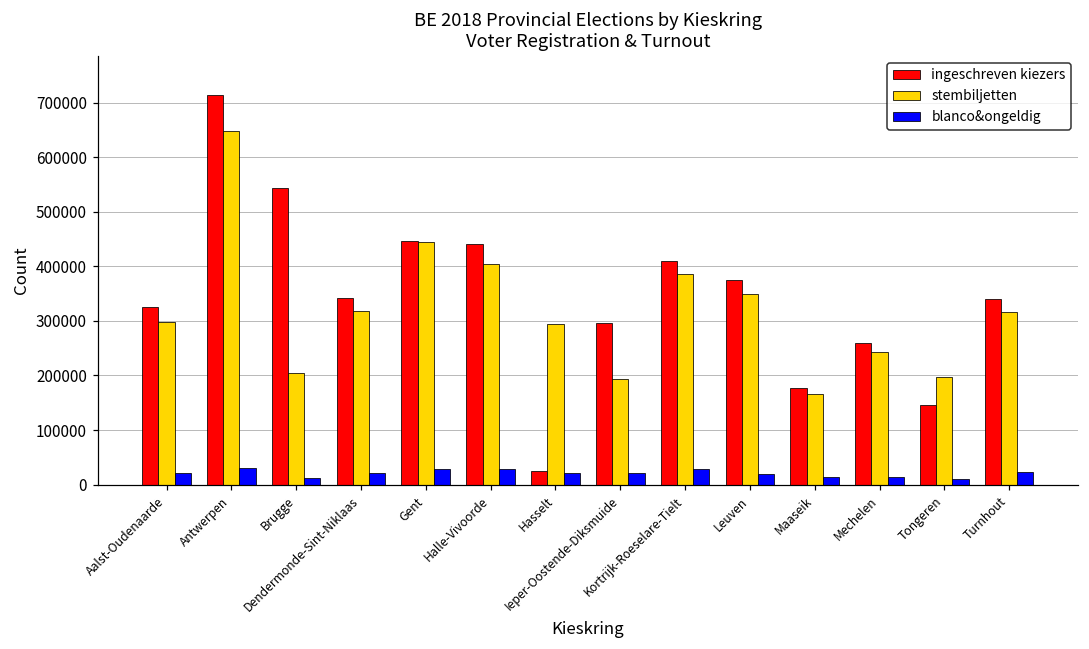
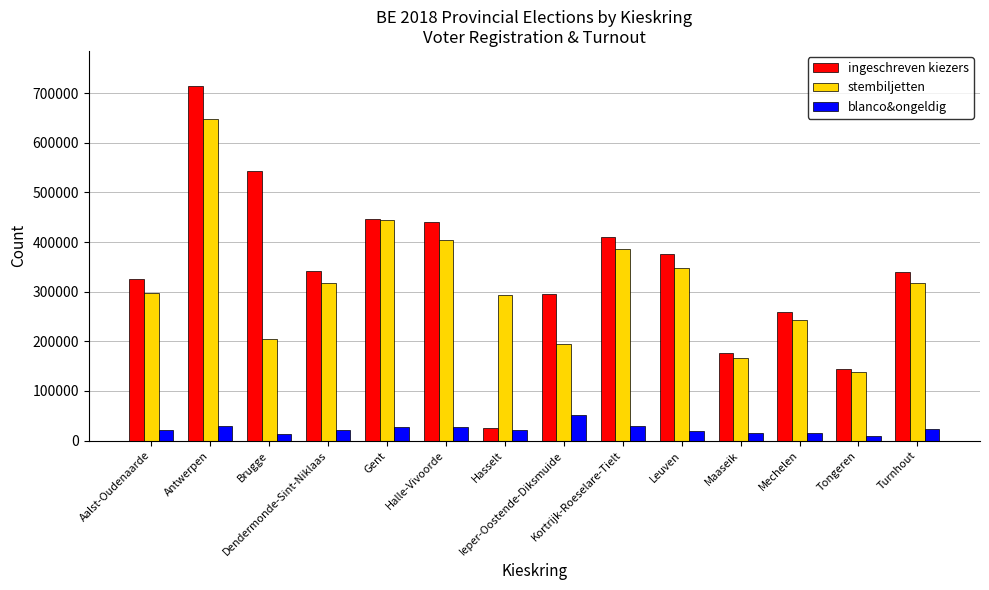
blanco&ongeldig, Ieper-Oostende-Diksmuide: 20000 -> 50000
stembiljetten, Tongeren: 200000 -> 140000
